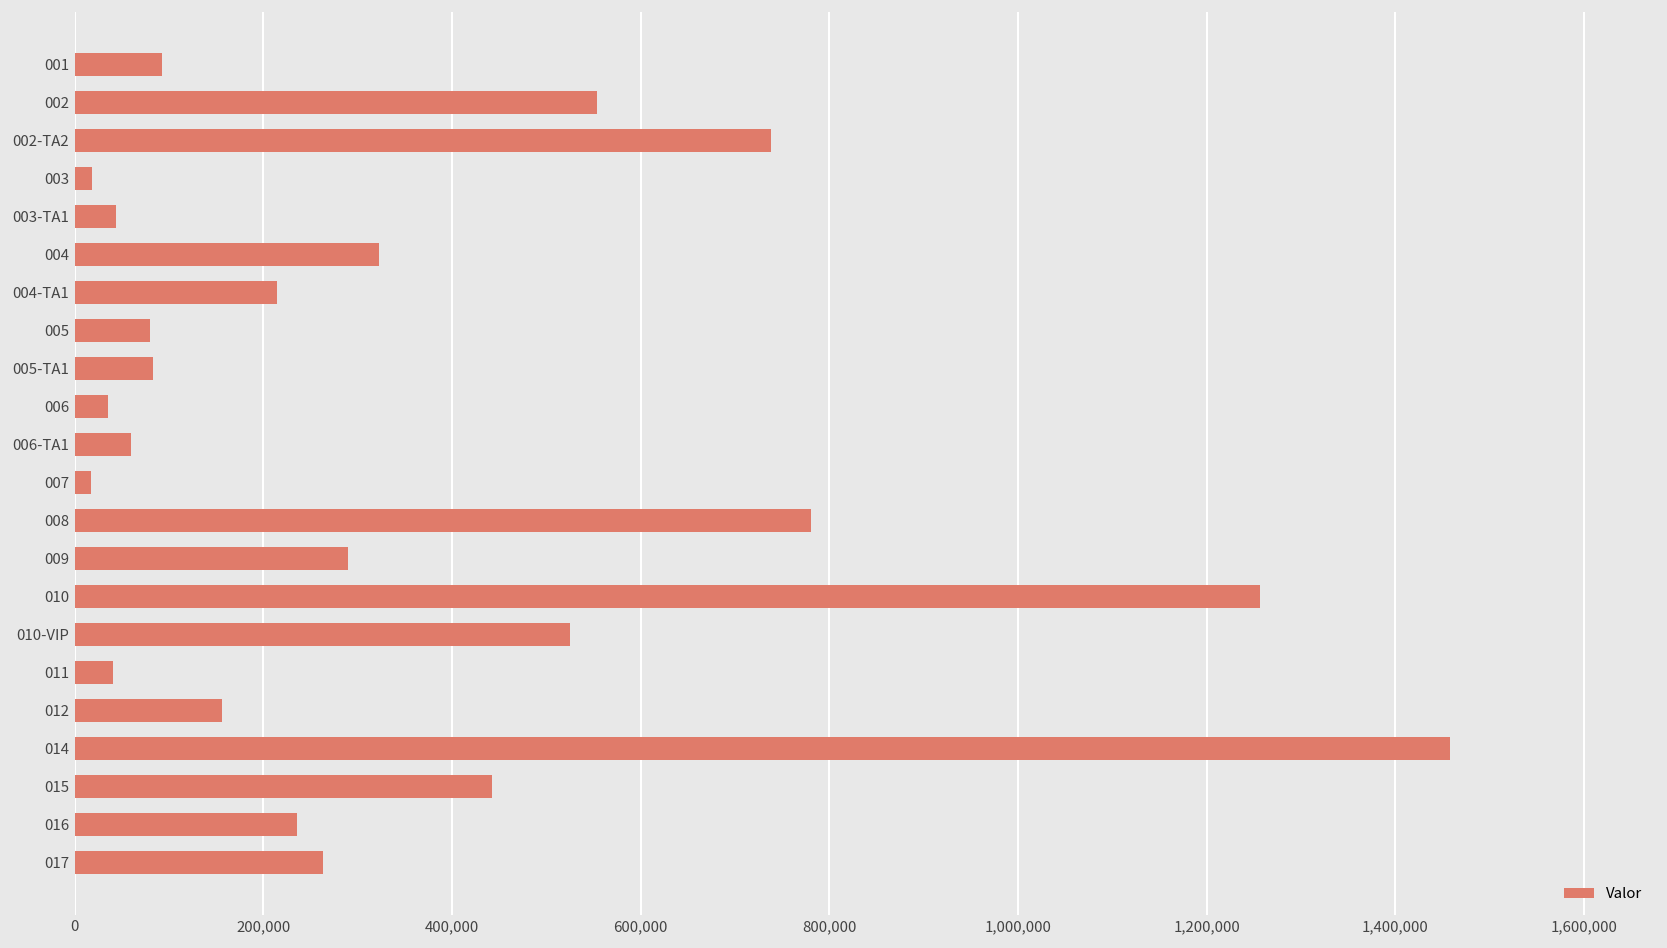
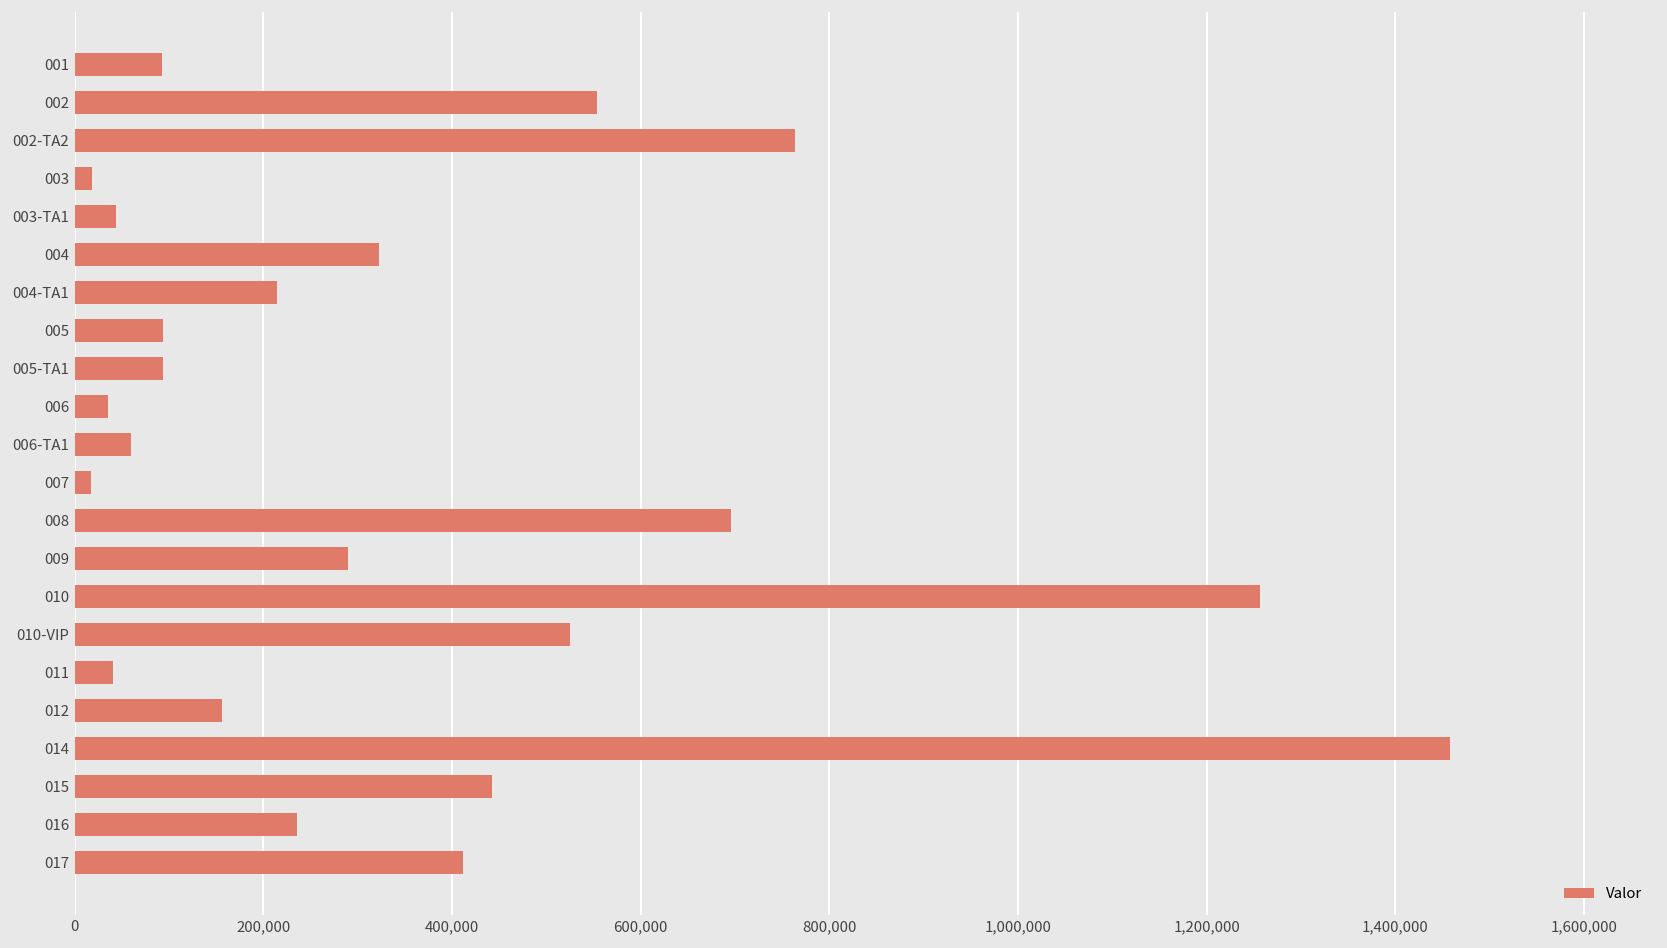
002-TA2: 740,000 -> 760,000
005: 80,000 -> 90,000
005-TA1: 80,000 -> 90,000
008: 780,000 -> 700,000
017: 260,000 -> 410,000
